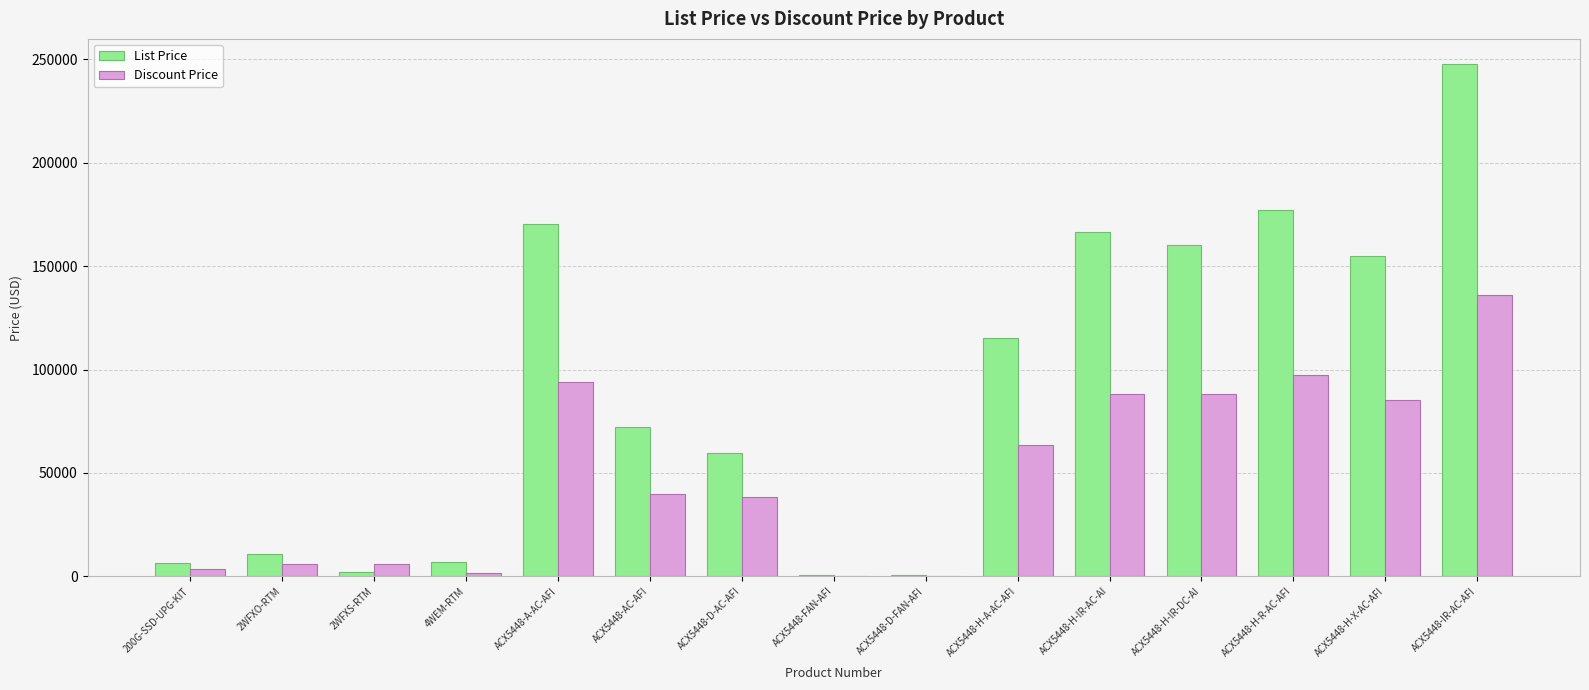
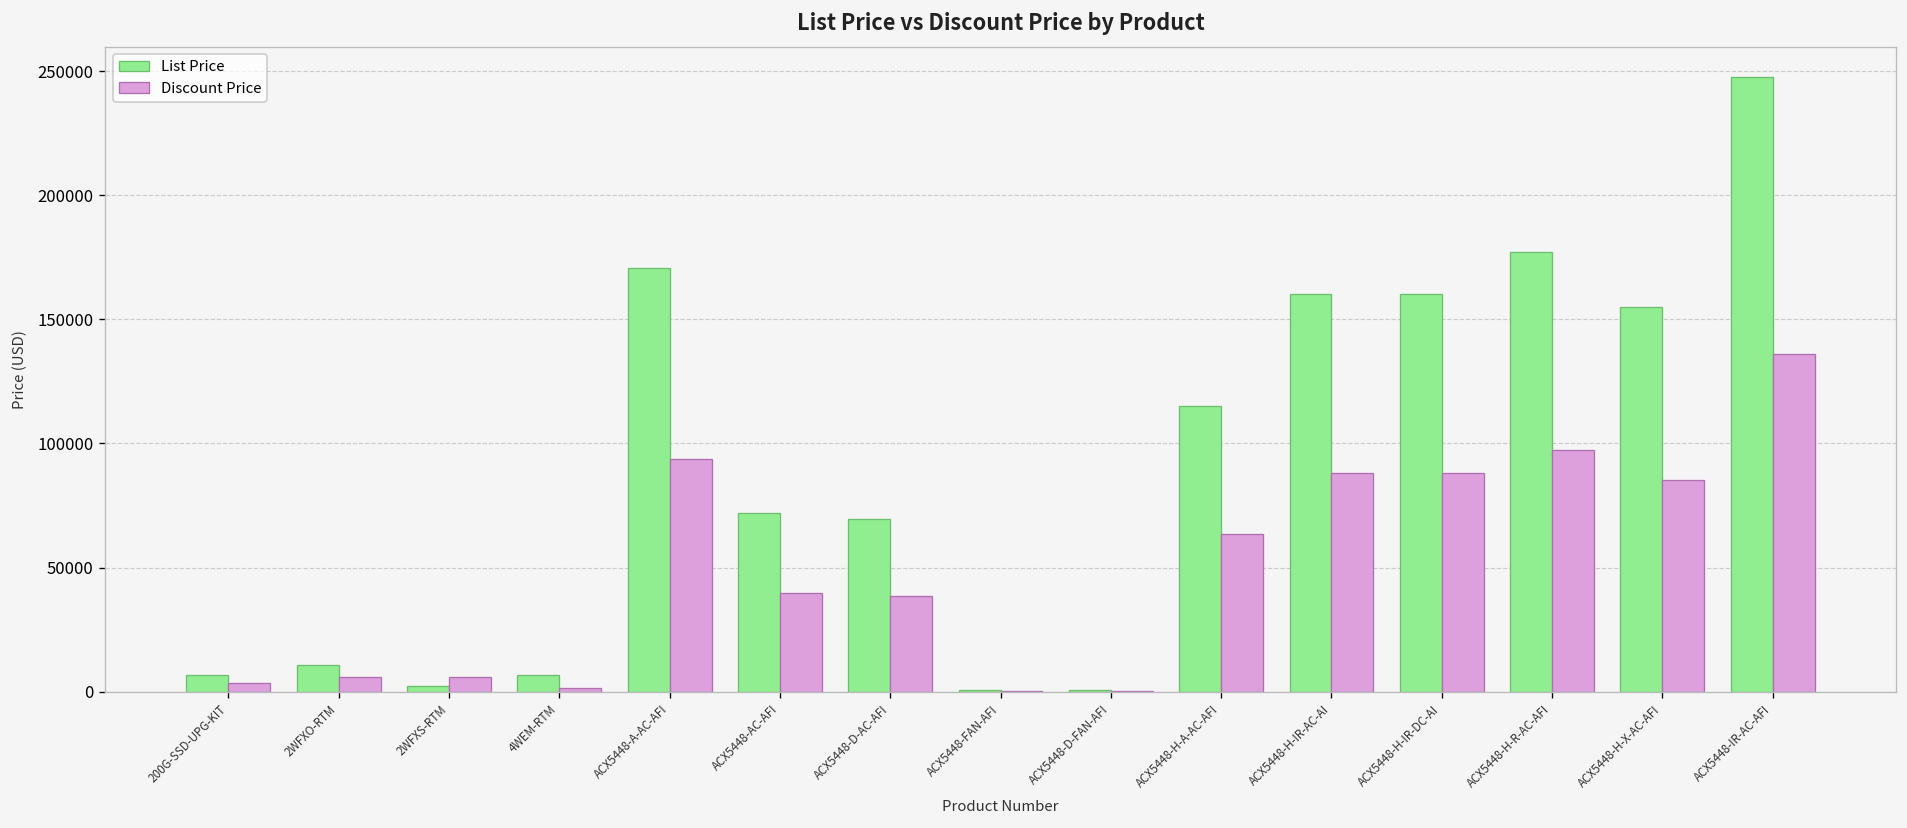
List Price, ACX5448-D-AC-AFI: 60000 -> 70000
List Price, ACX5448-H-IR-AC-AI: 167000 -> 160000
